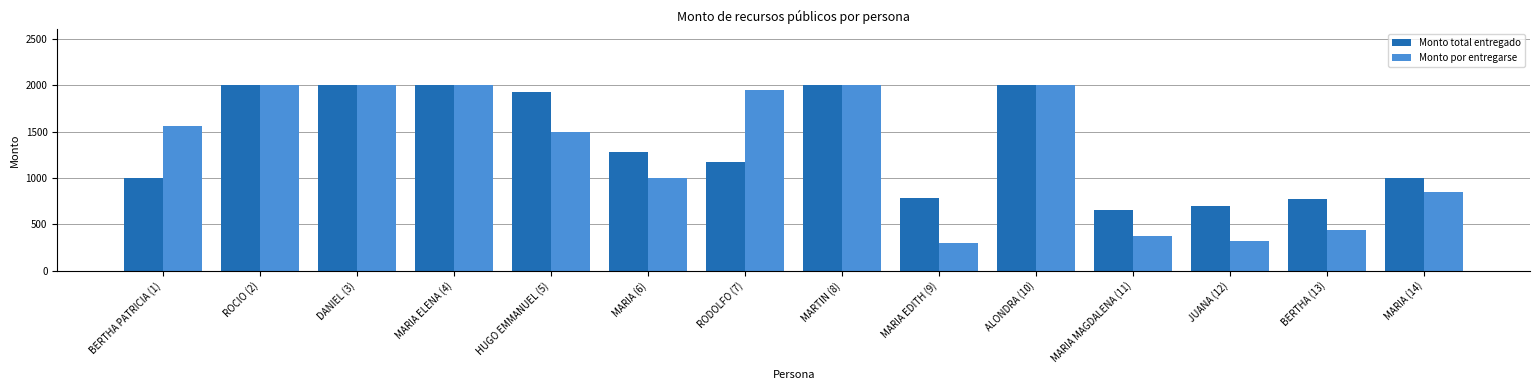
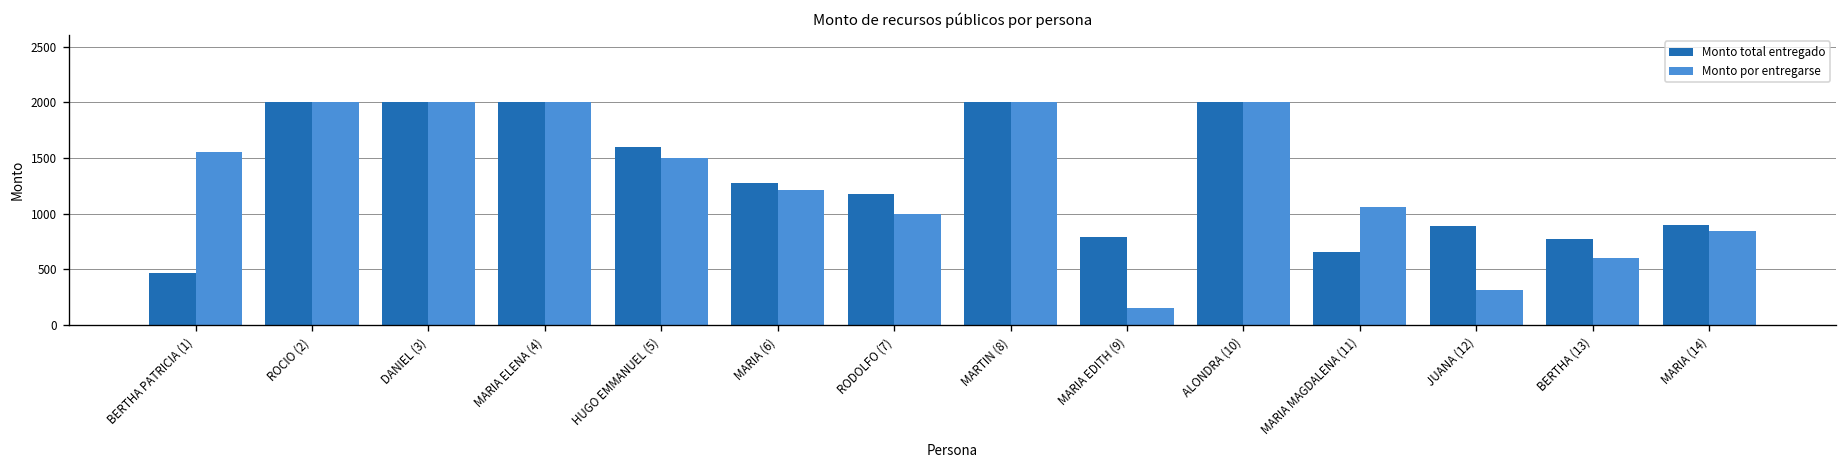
Monto total entregado, BERTHA PATRICIA (1): 1000 -> 500
Monto total entregado, HUGO EMMANUEL (5): 1900 -> 1600
Monto por entregarse, MARIA (6): 1000 -> 1200
Monto por entregarse, RODOLFO (7): 1900 -> 1000
Monto por entregarse, MARIA EDITH (9): 300 -> 200
Monto por entregarse, MARIA MAGDALENA (11): 400 -> 1100
Monto total entregado, JUANA (12): 700 -> 900
Monto por entregarse, BERTHA (13): 400 -> 600
Monto total entregado, MARIA (14): 1000 -> 900
